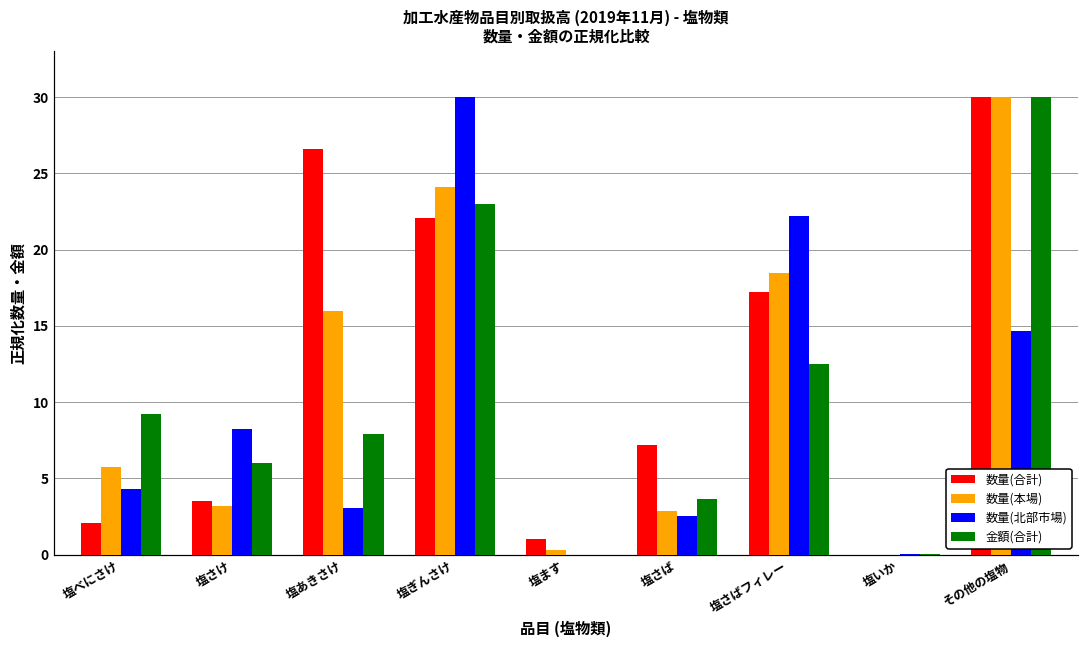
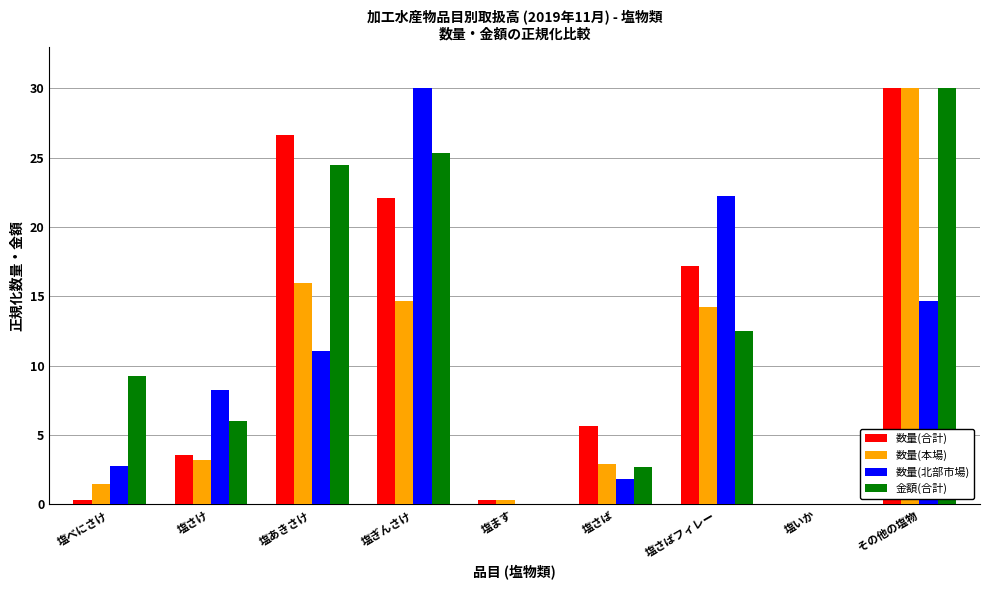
数量(合計), 塩べにさけ: 2.1 -> 0.3
数量(本場), 塩べにさけ: 5.8 -> 1.5
数量(北部市場), 塩べにさけ: 4.3 -> 2.8
数量(北部市場), 塩あきさけ: 3.1 -> 11.1
金額(合計), 塩あきさけ: 7.9 -> 24.5
数量(本場), 塩ぎんさけ: 24.1 -> 14.7
金額(合計), 塩ぎんさけ: 23.0 -> 25.4
数量(合計), 塩ます: 1.0 -> 0.3
数量(合計), 塩さば: 7.2 -> 5.6
数量(北部市場), 塩さば: 2.6 -> 1.9
金額(合計), 塩さば: 3.7 -> 2.7
数量(本場), 塩さばフィレー: 18.4 -> 14.2
